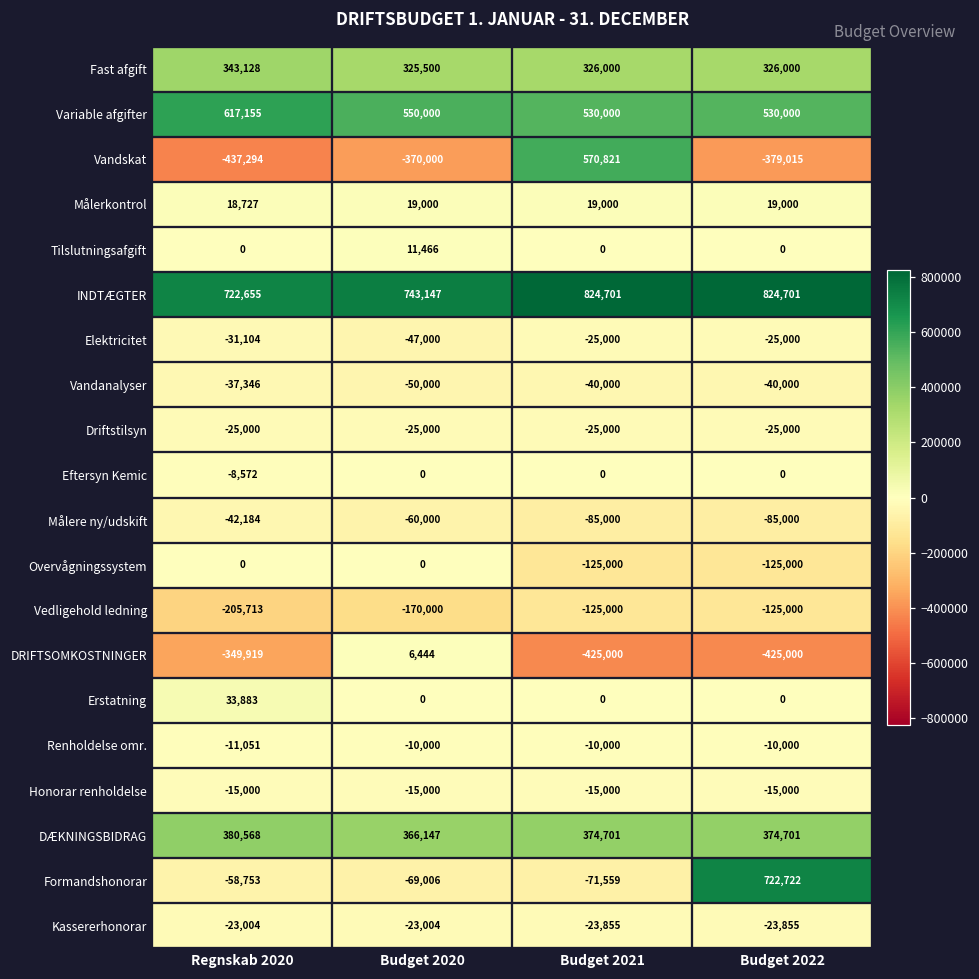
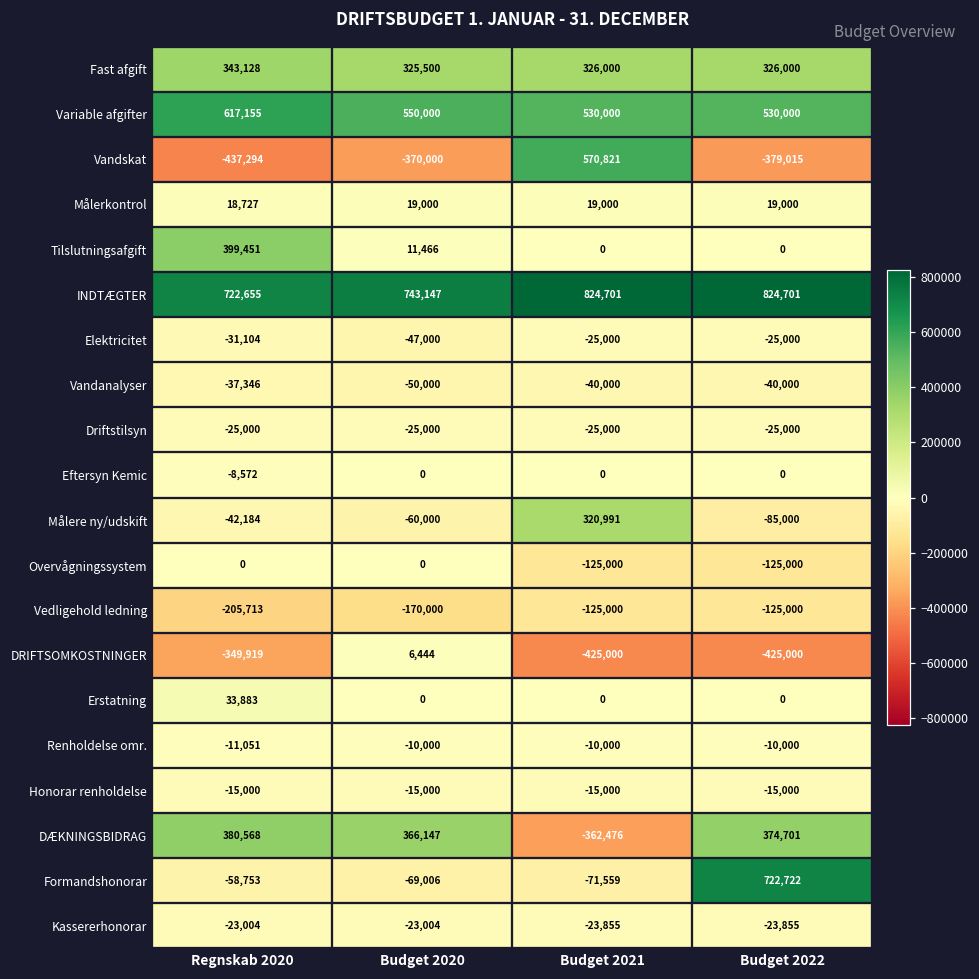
Tilslutningsafgift, Regnskab 2020: 0 -> 399,451
Målere ny/udskift, Budget 2021: -85,000 -> 320,991
DÆKNINGSBIDRAG, Budget 2021: 374,701 -> -362,476
